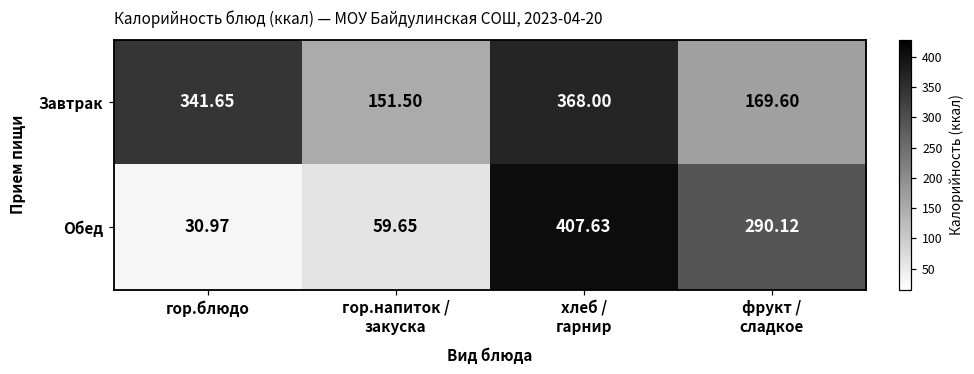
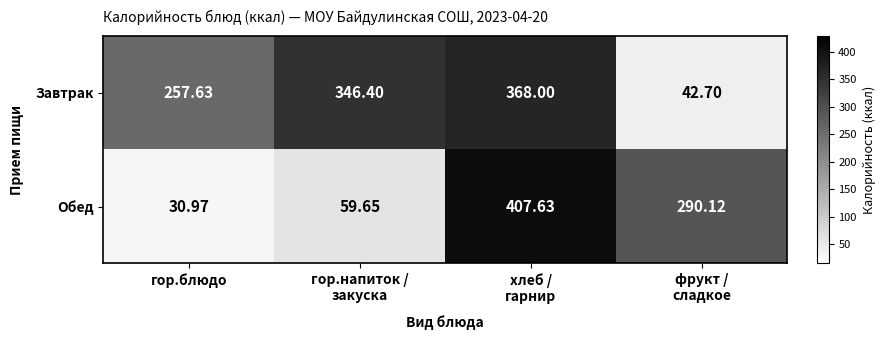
Завтрак, гор.блюдо: 341.65 -> 257.63
Завтрак, гор.напиток / закуска: 151.50 -> 346.40
Завтрак, фрукт / сладкое: 169.60 -> 42.70
